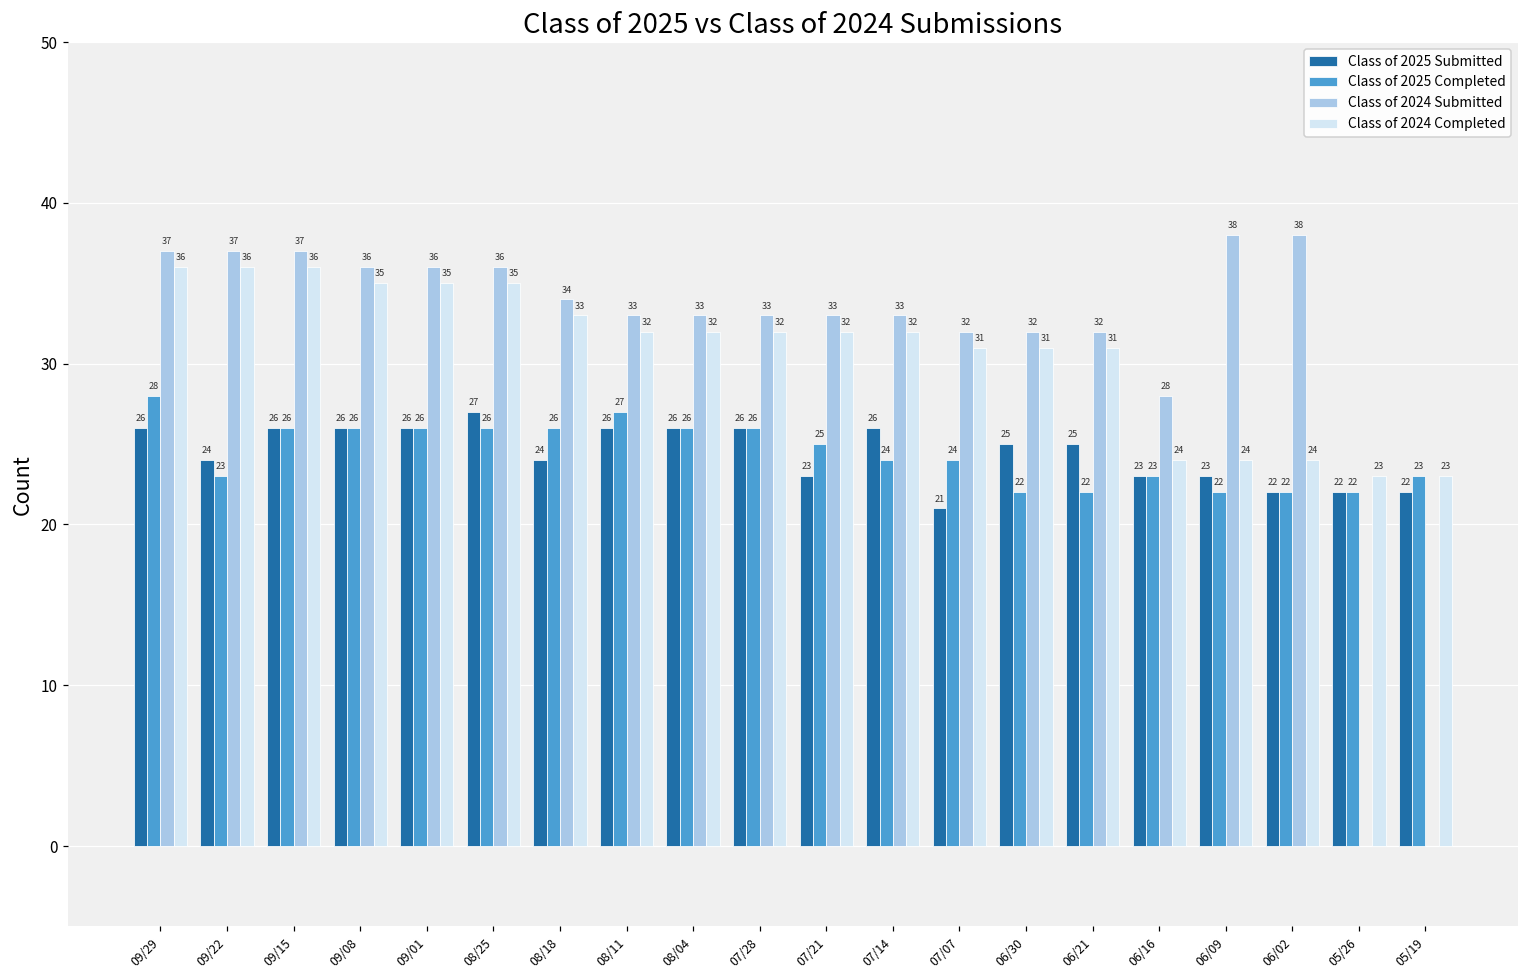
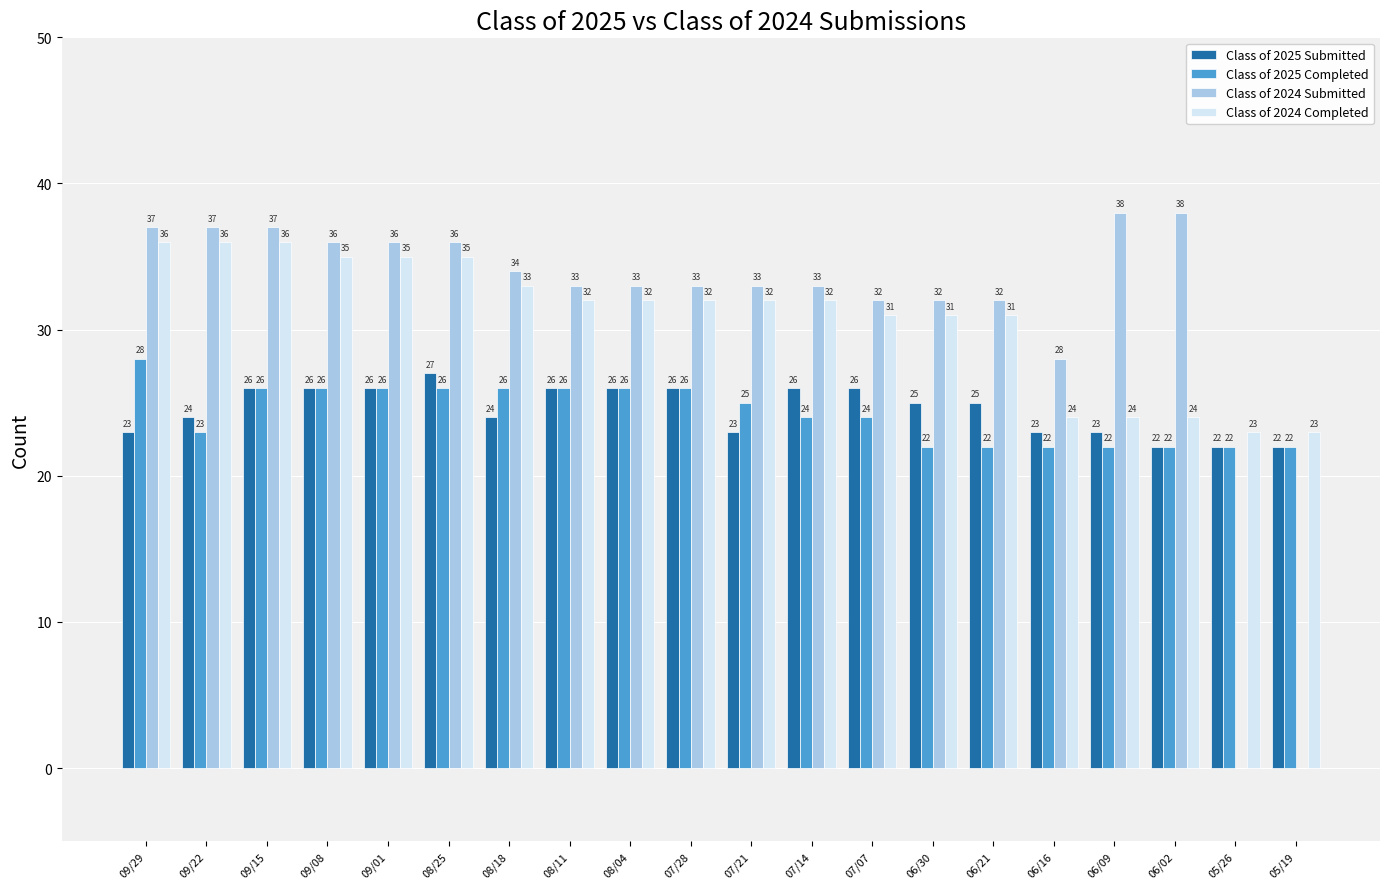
Class of 2025 Submitted, 09/29: 26 -> 23
Class of 2025 Completed, 08/11: 27 -> 26
Class of 2025 Submitted, 07/07: 21 -> 26
Class of 2025 Completed, 06/16: 23 -> 22
Class of 2025 Completed, 05/19: 23 -> 22
